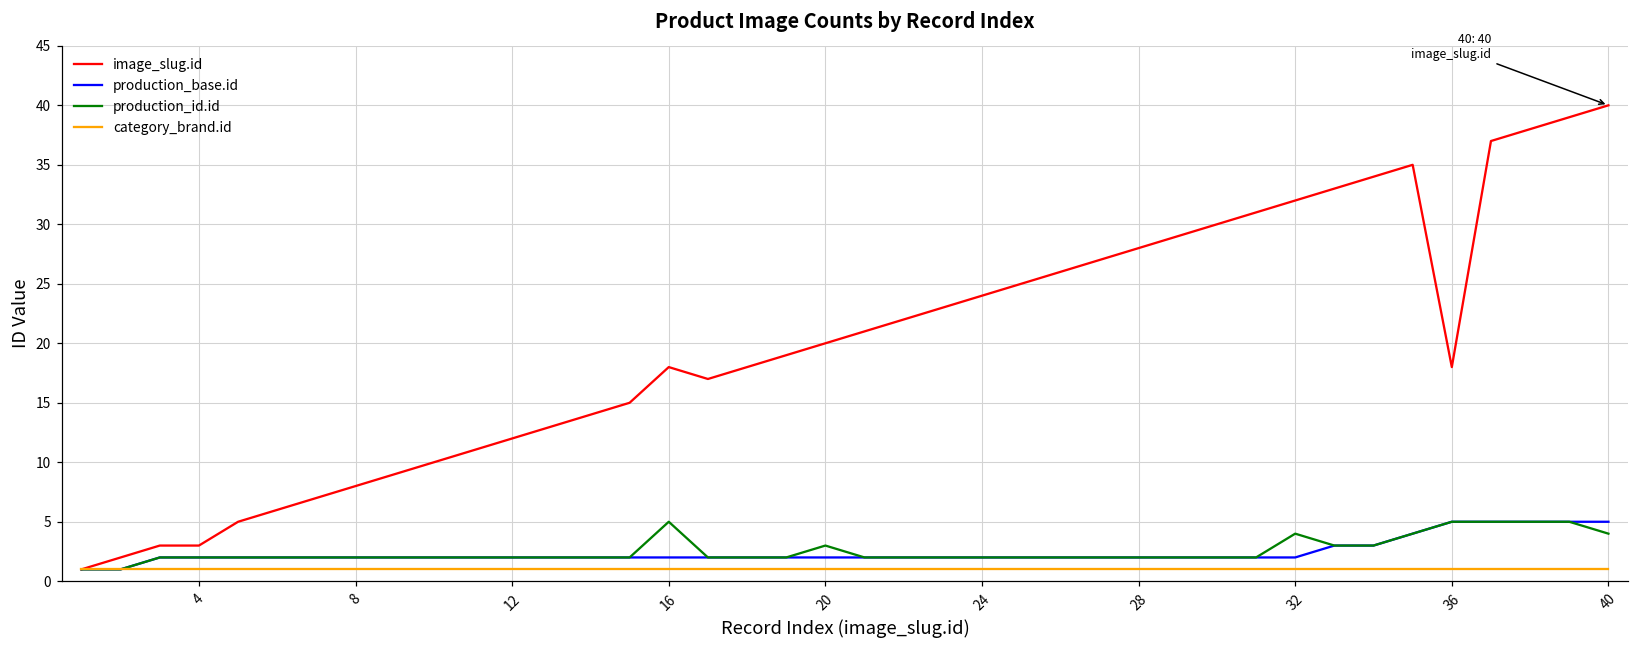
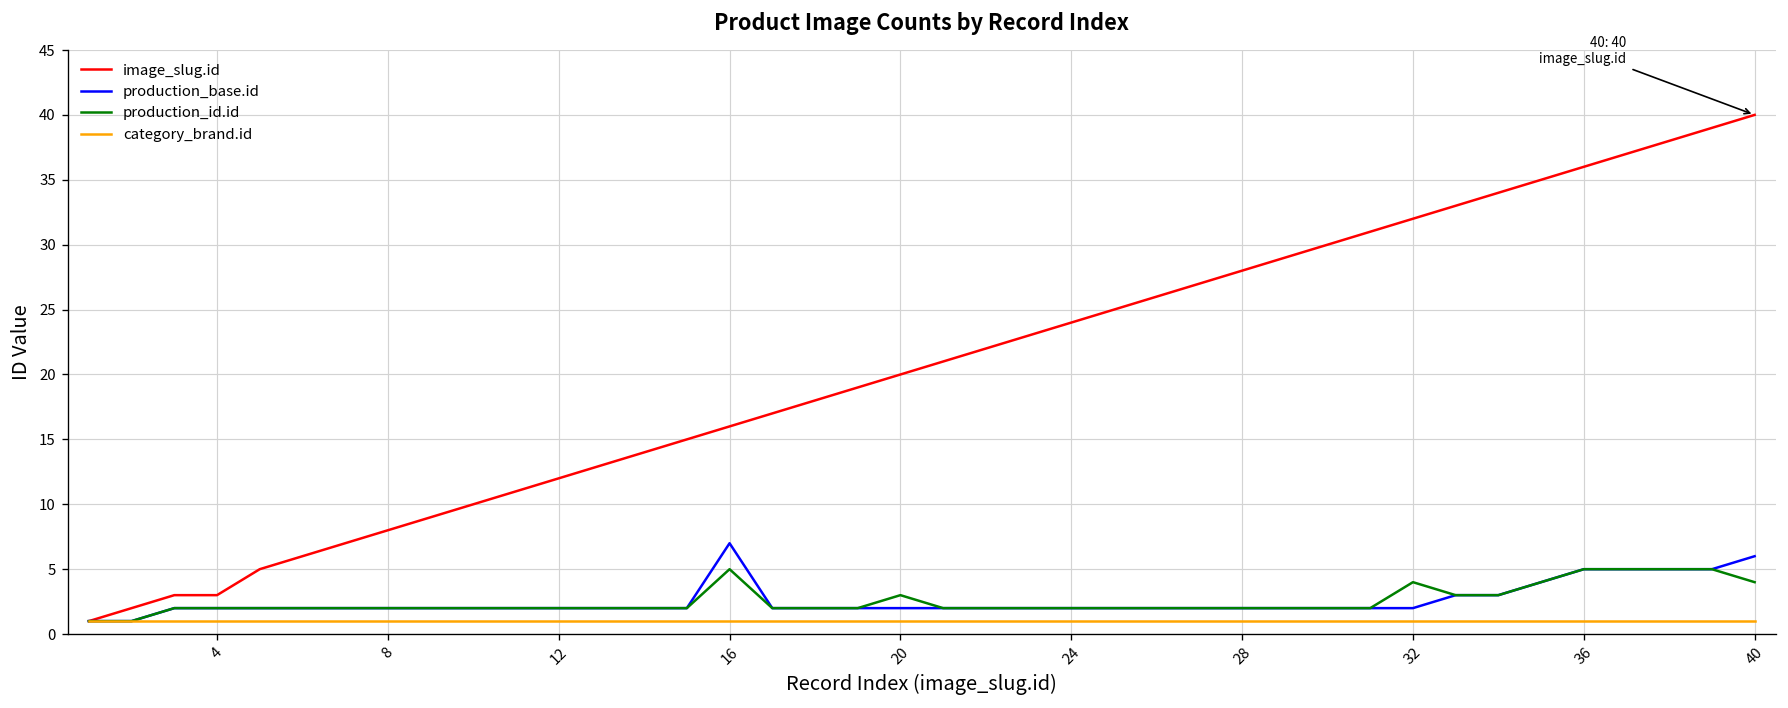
image_slug.id, 16: 18 -> 16
production_base.id, 16: 2 -> 7
image_slug.id, 36: 18 -> 36
production_base.id, 40: 5 -> 6
